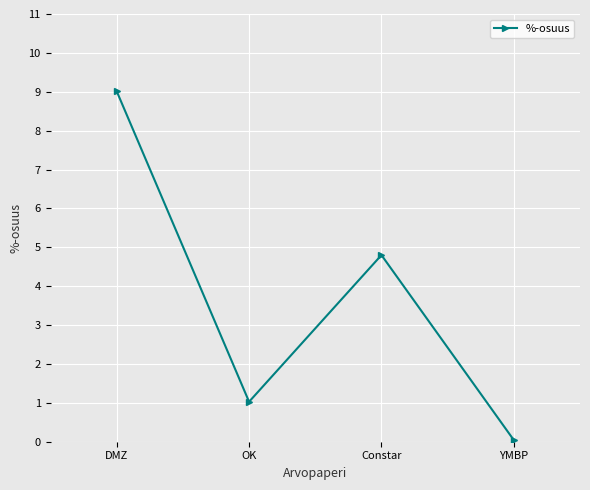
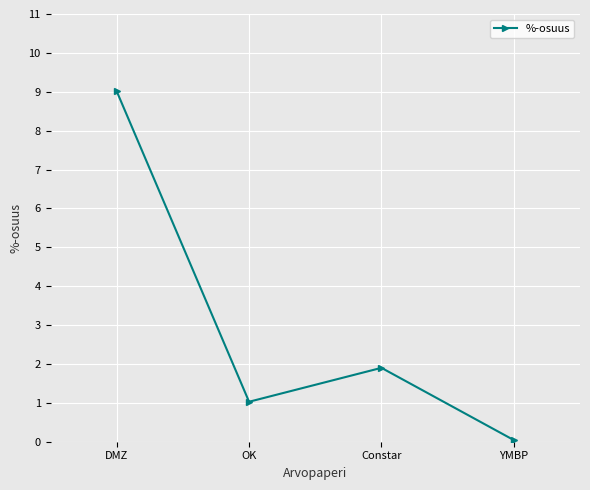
Constar: 4.8 -> 1.9
